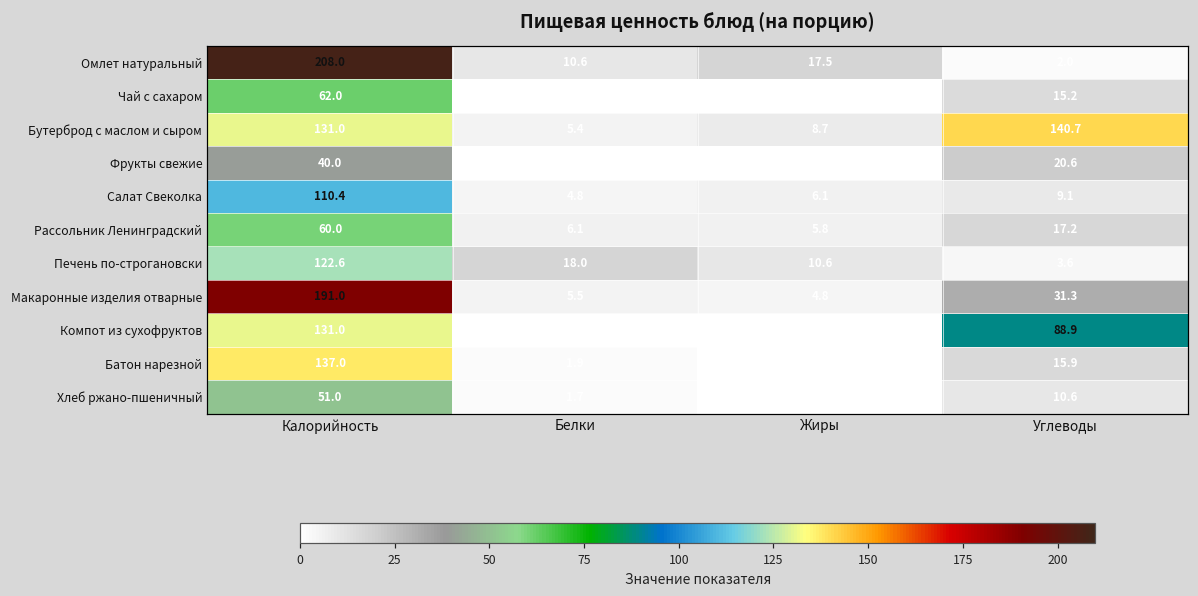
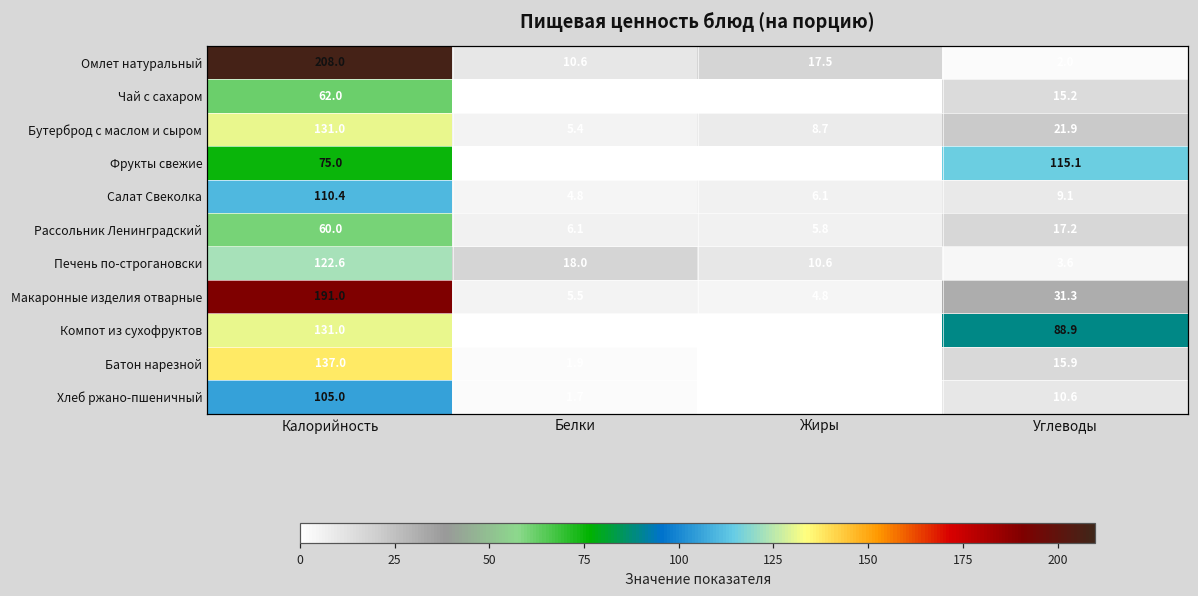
Бутерброд с маслом и сыром, Углеводы: 140.7 -> 21.9
Фрукты свежие, Калорийность: 40.0 -> 75.0
Фрукты свежие, Углеводы: 20.6 -> 115.1
Хлеб ржано-пшеничный, Калорийность: 51.0 -> 105.0
